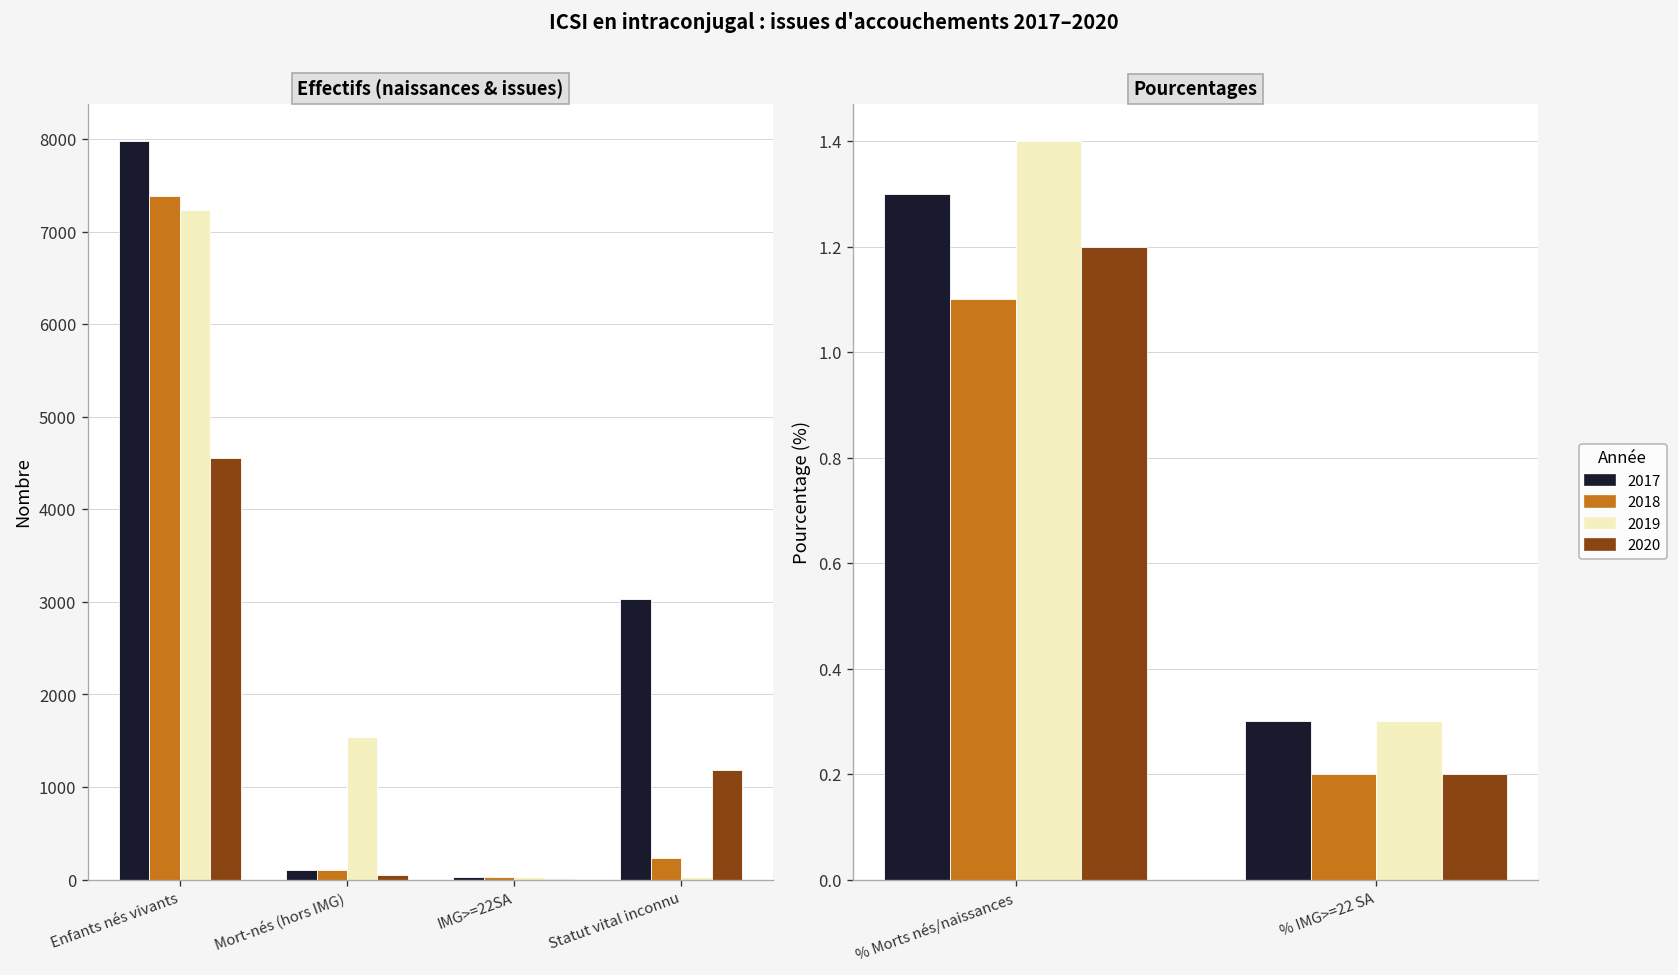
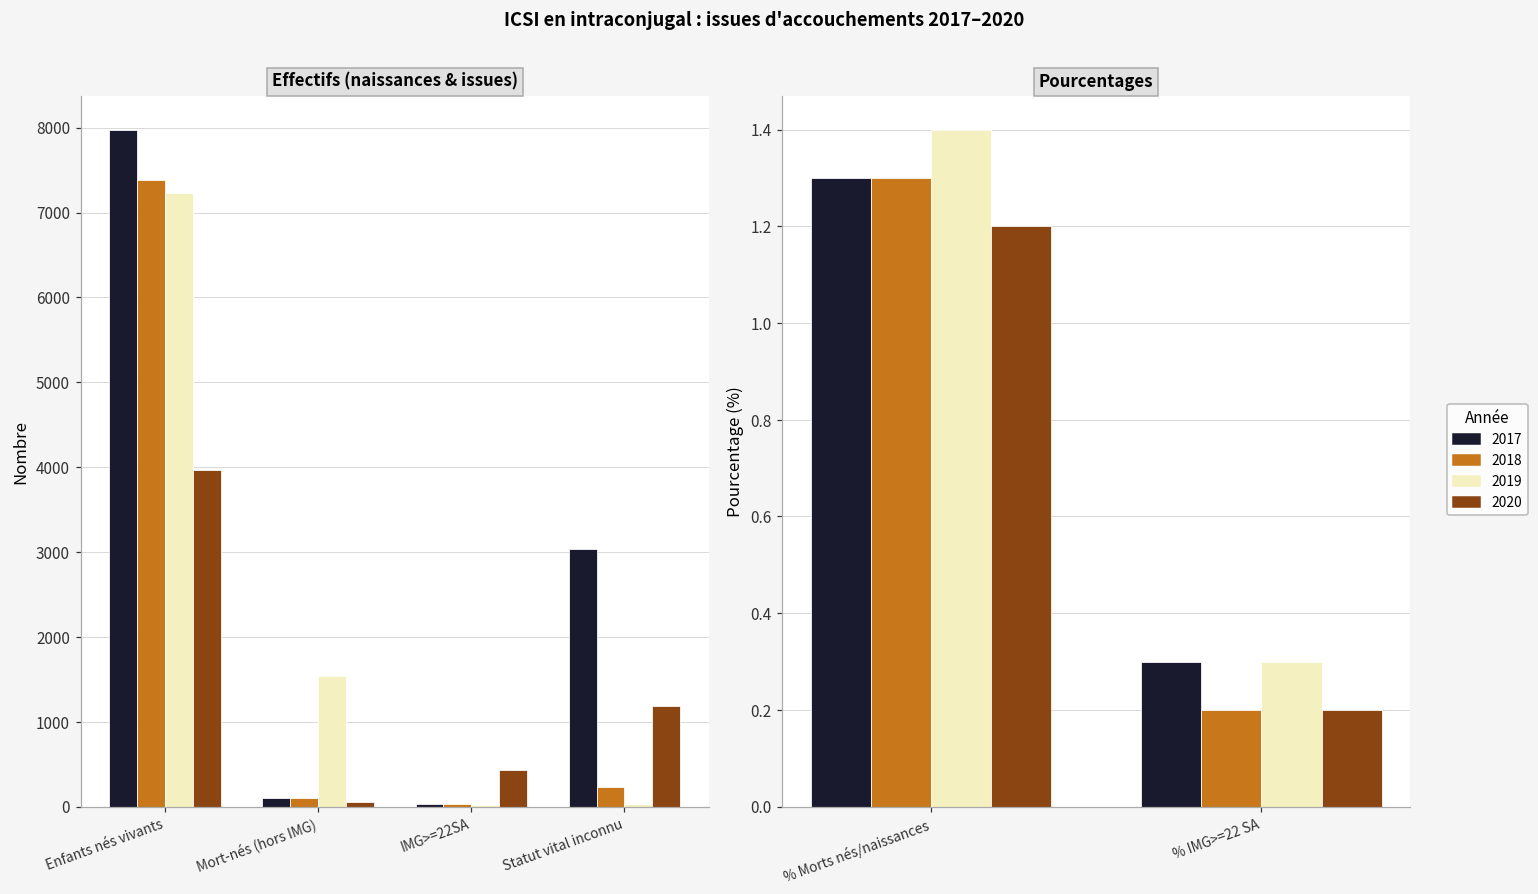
Effectifs (naissances & issues), 2020, Enfants nés vivants: 4600 -> 4000
Effectifs (naissances & issues), 2020, IMG>=22SA: 0 -> 400
Pourcentages, 2018, % Morts nés/naissances: 1.1 -> 1.3
